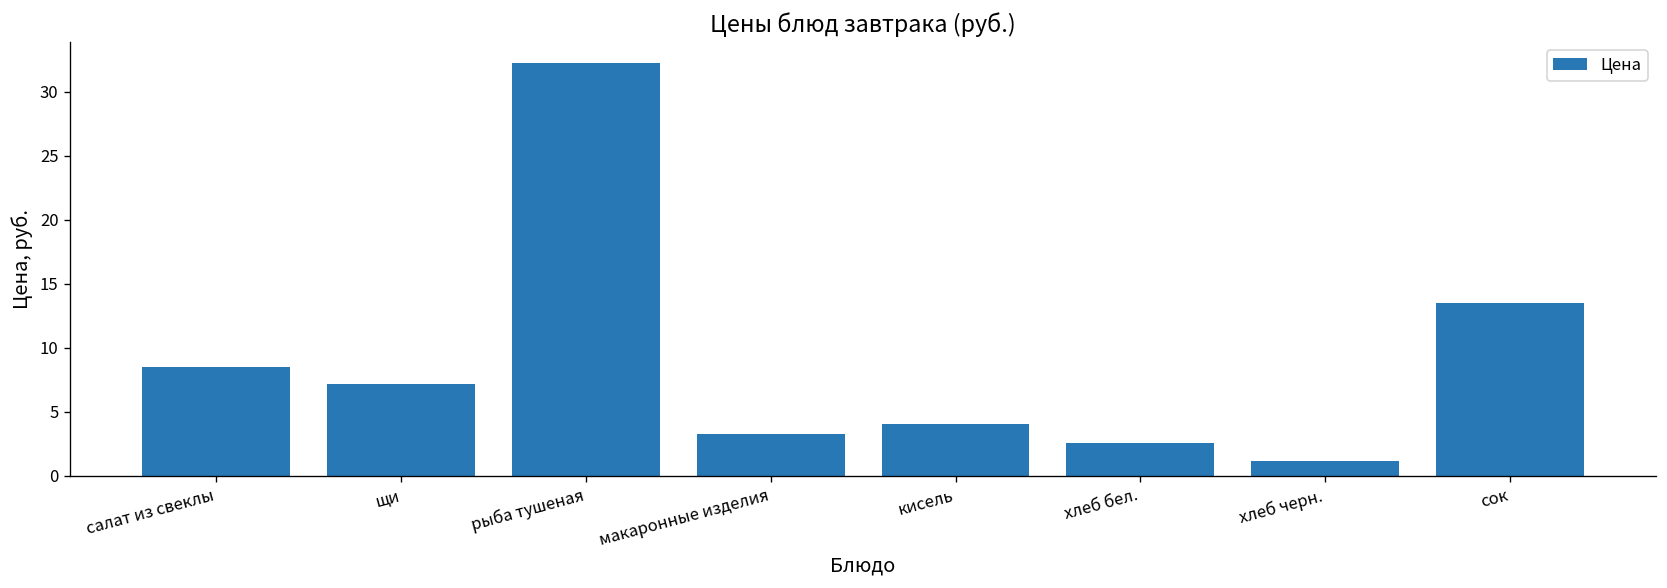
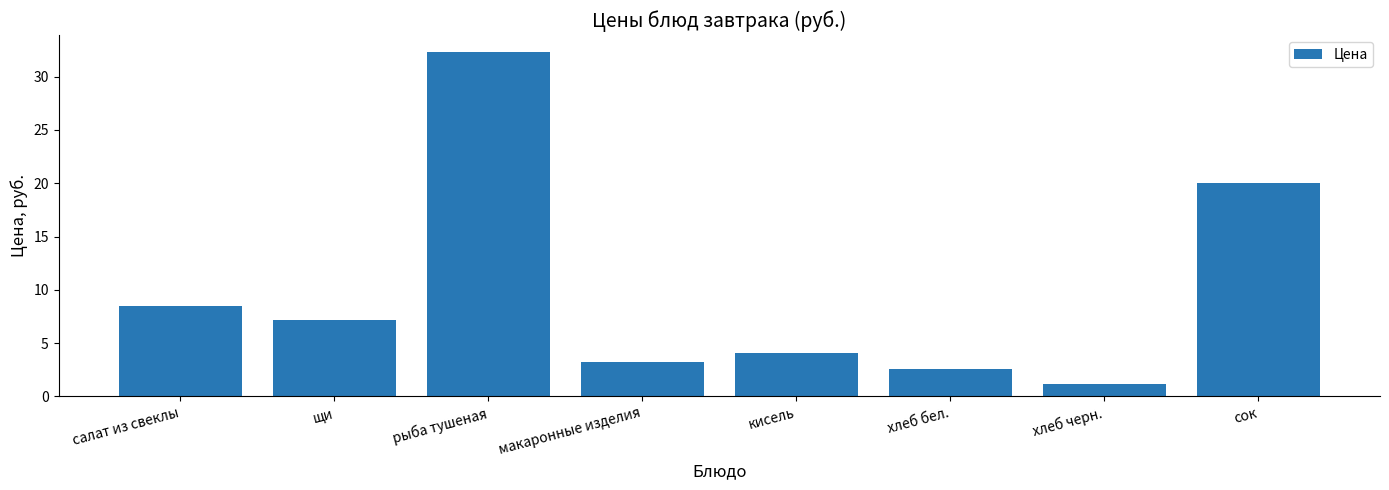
сок: 13.5 -> 20.0
